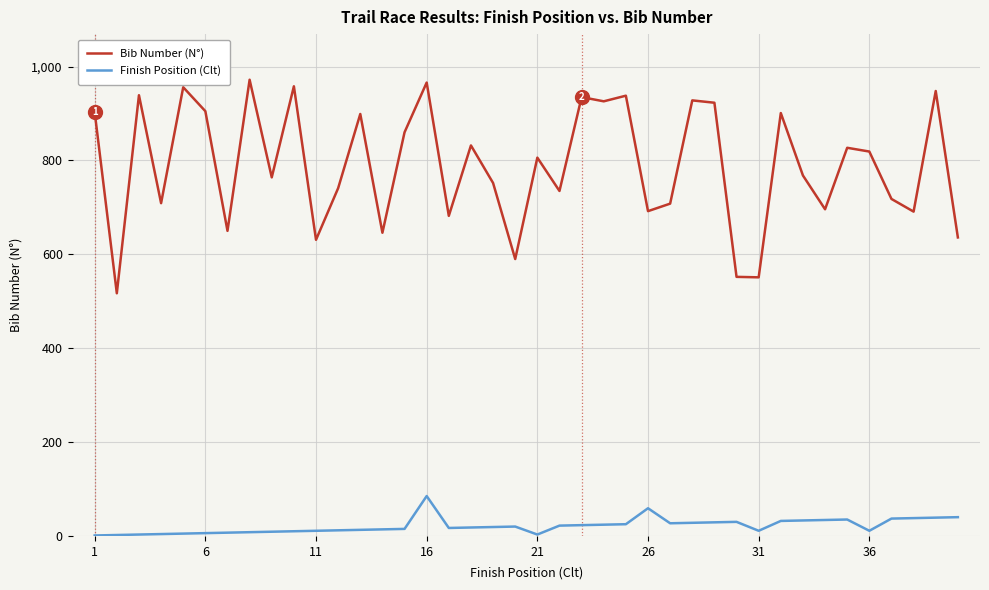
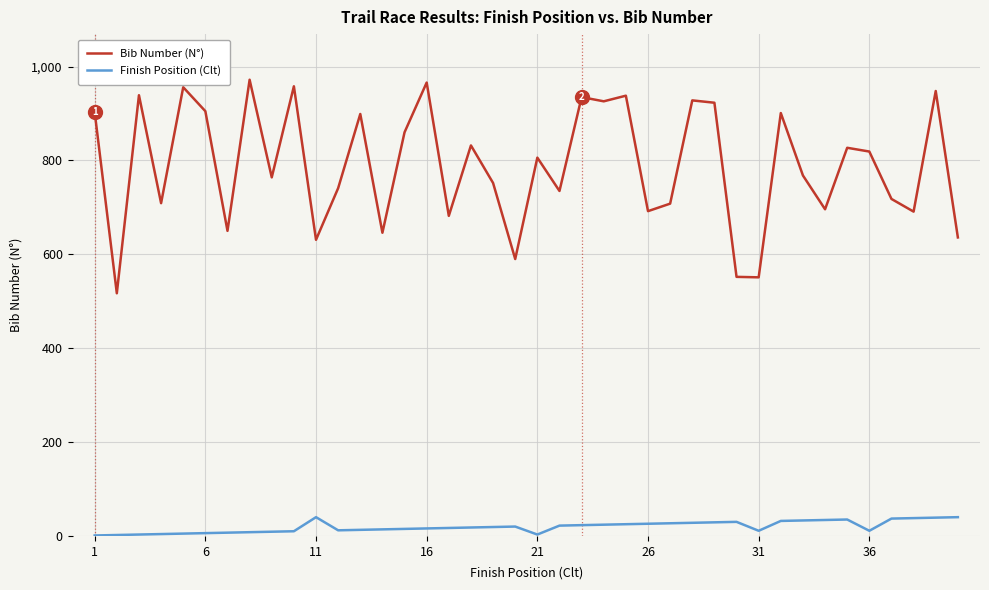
Finish Position (Clt), 11: 10 -> 40
Finish Position (Clt), 16: 90 -> 20
Finish Position (Clt), 26: 60 -> 30
